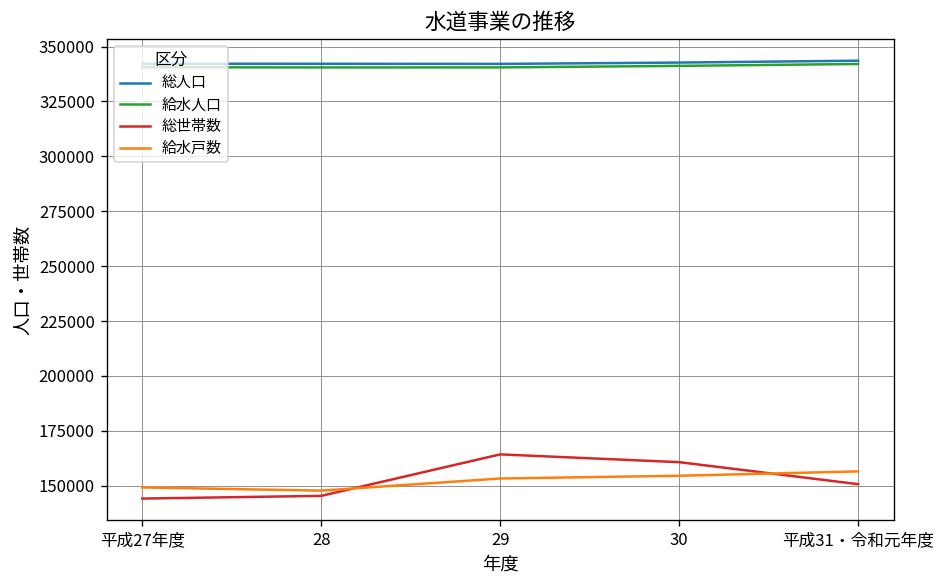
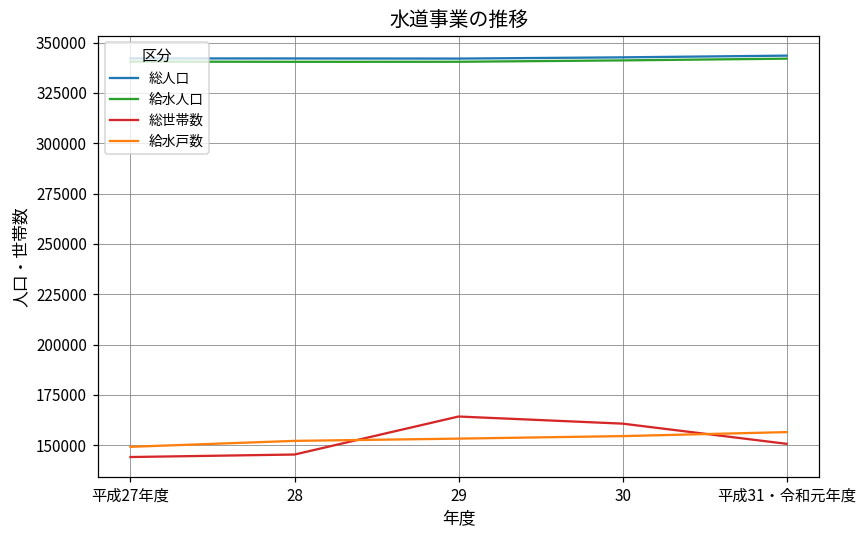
給水戸数, 28: 148000 -> 152000
